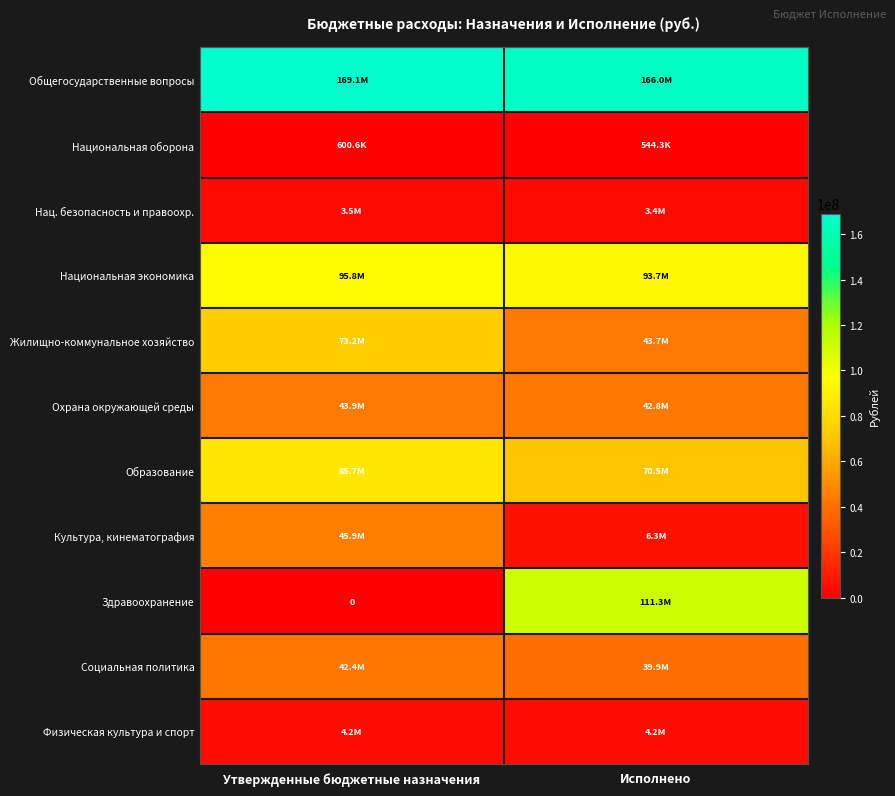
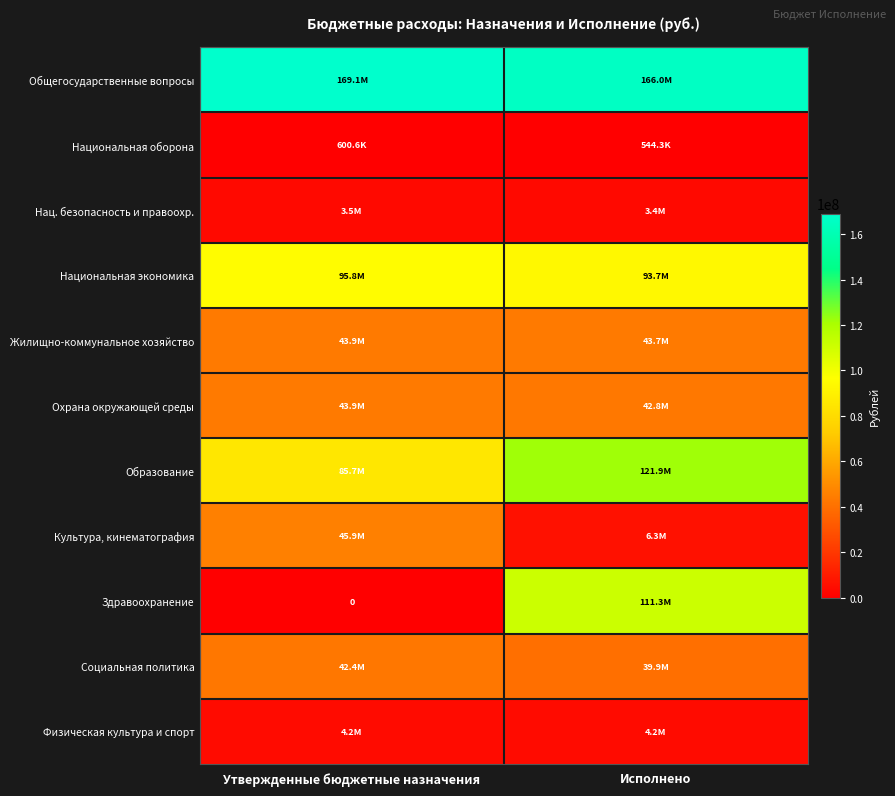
Жилищно-коммунальное хозяйство, Утвержденные бюджетные назначения: 73.2M -> 43.9M
Образование, Исполнено: 70.5M -> 121.9M
